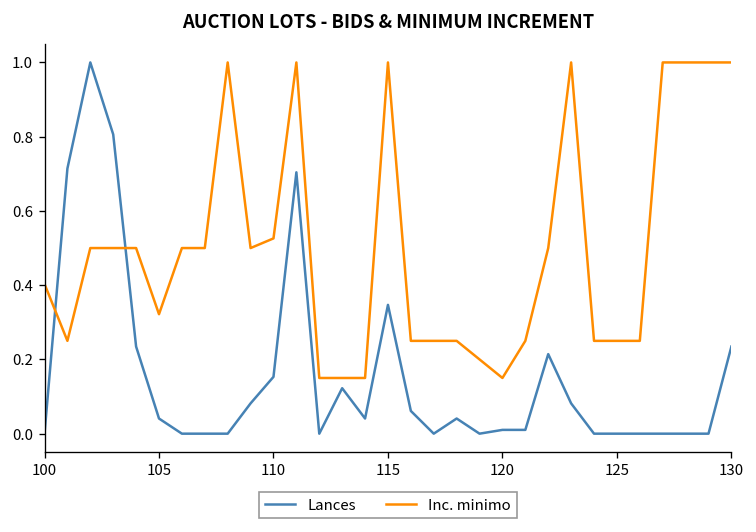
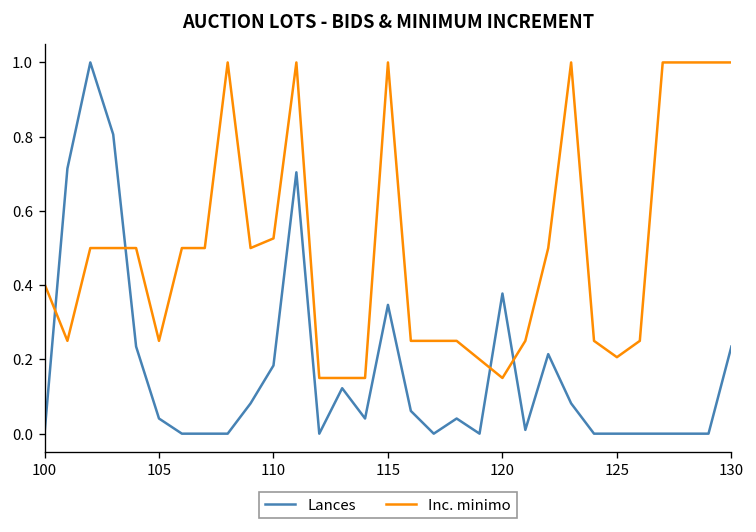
Inc. minimo, 105: 0.32 -> 0.25
Lances, 110: 0.15 -> 0.18
Lances, 120: 0.01 -> 0.38
Inc. minimo, 125: 0.25 -> 0.21
